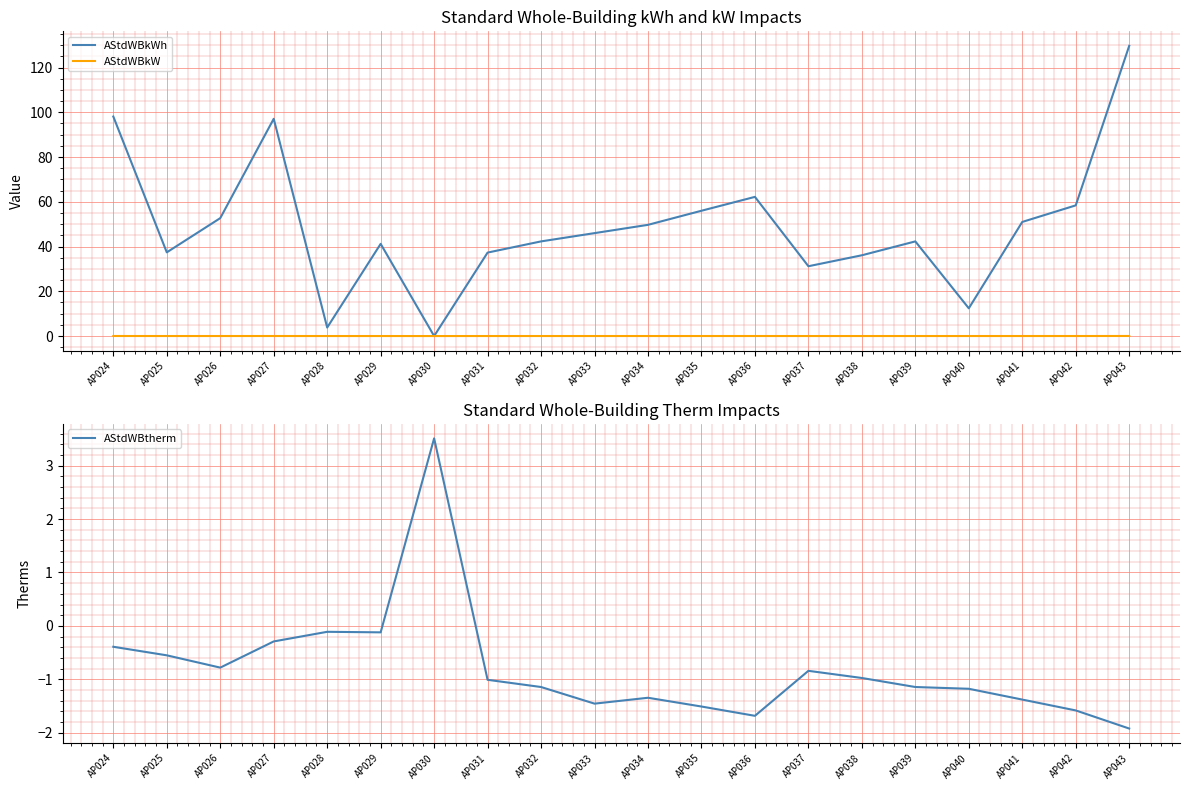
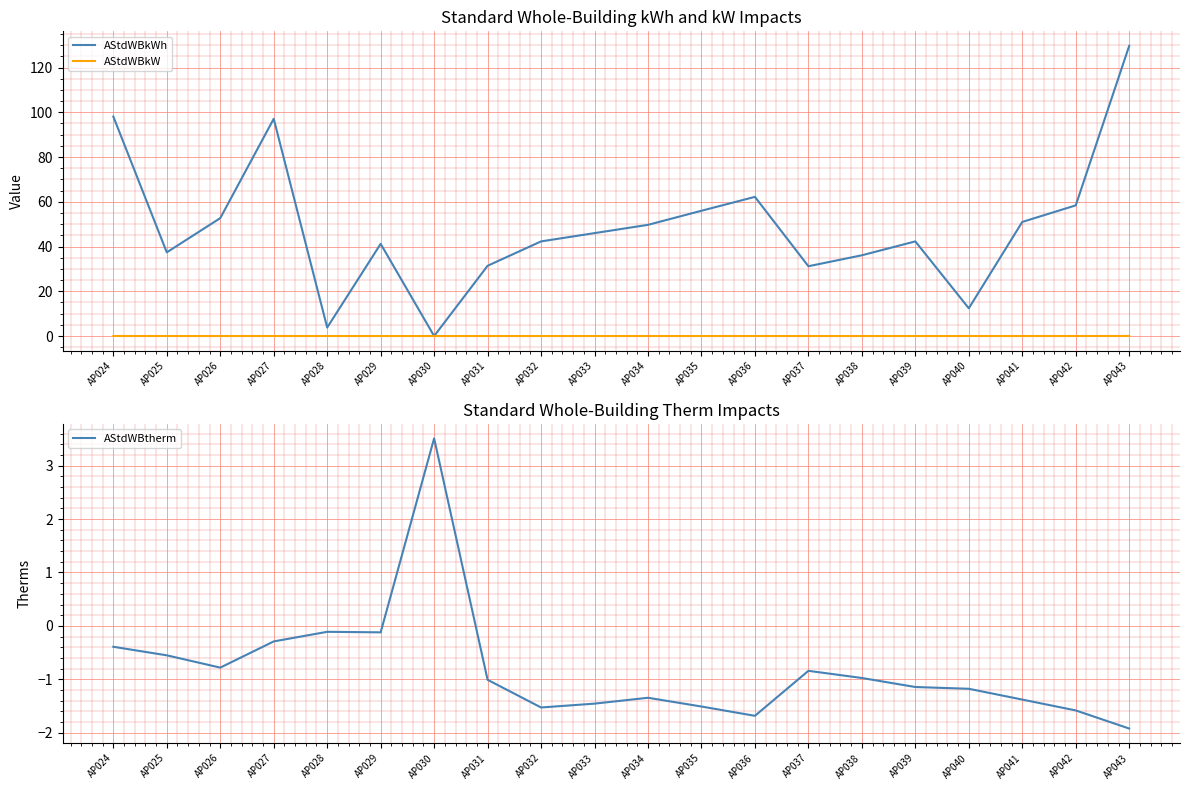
Standard Whole-Building kWh and kW Impacts, AStdWBkWh, AP031: 37 -> 31
Standard Whole-Building Therm Impacts, AP032: -1.1 -> -1.5
